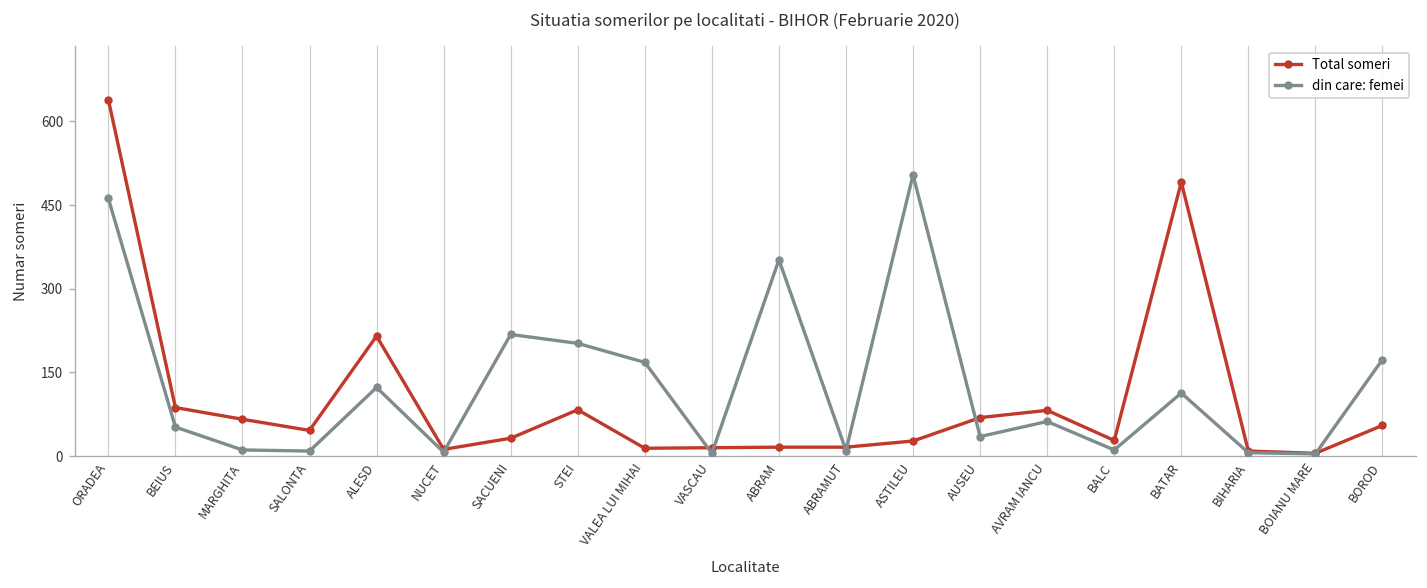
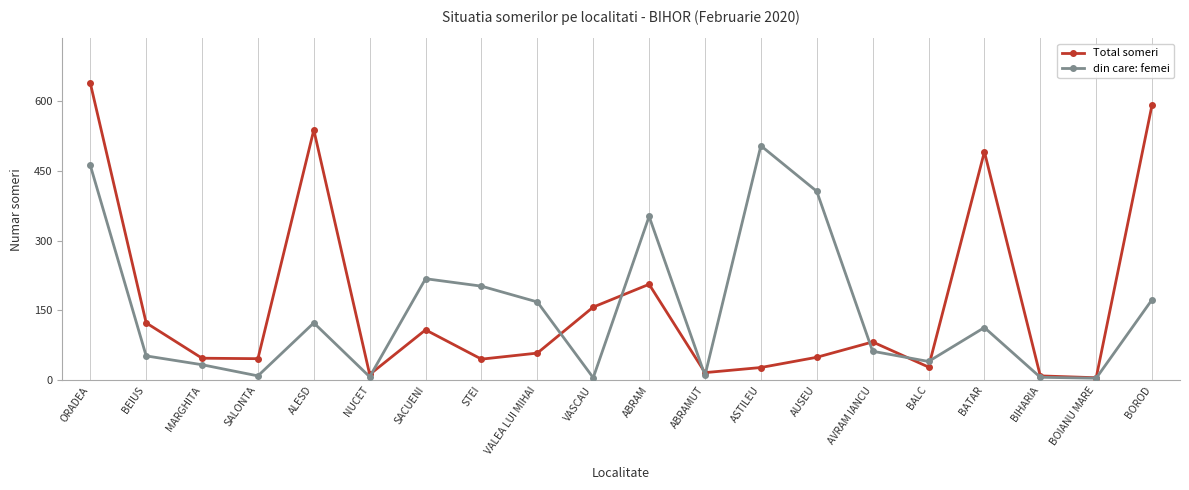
Total someri, BEIUS: 90 -> 120
Total someri, MARGHITA: 70 -> 50
din care: femei, MARGHITA: 10 -> 30
Total someri, ALESD: 220 -> 540
Total someri, SACUENI: 30 -> 110
Total someri, STEI: 80 -> 50
Total someri, VALEA LUI MIHAI: 10 -> 60
Total someri, VASCAU: 20 -> 160
Total someri, ABRAM: 20 -> 210
Total someri, AUSEU: 70 -> 50
din care: femei, AUSEU: 40 -> 410
din care: femei, BALC: 10 -> 40
Total someri, BOROD: 60 -> 590
